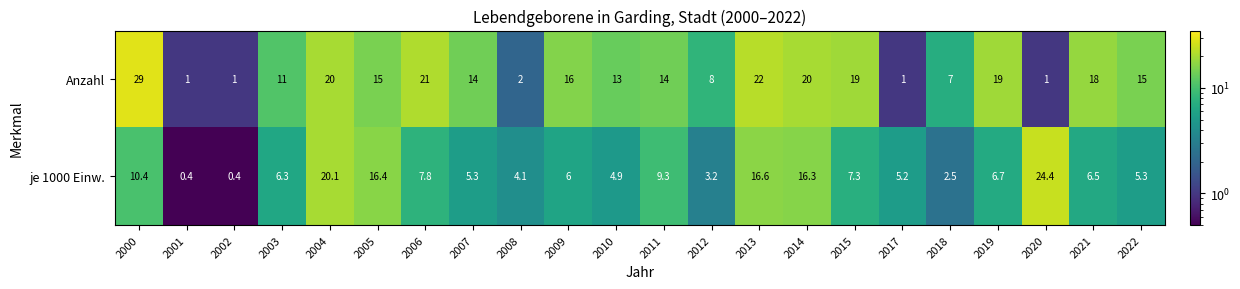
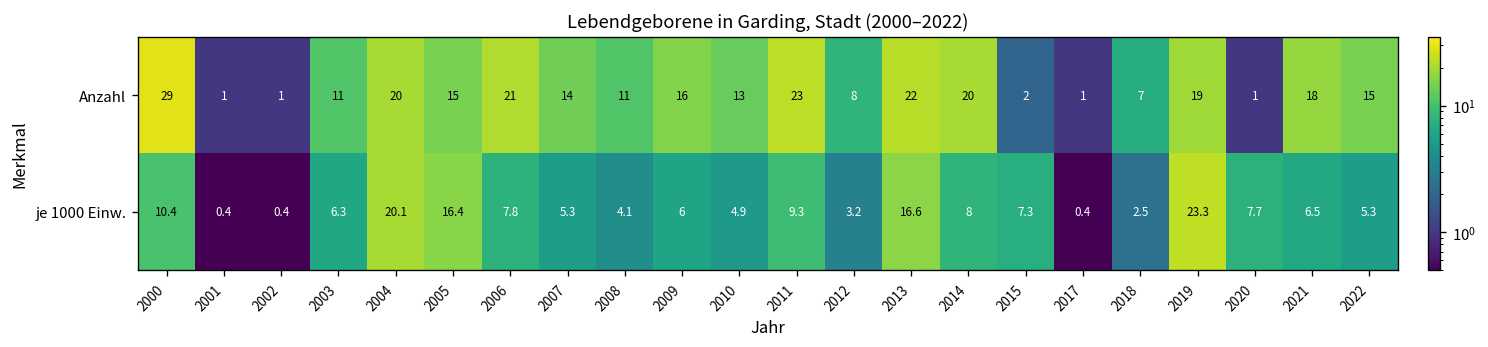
Anzahl, 2008: 2 -> 11
Anzahl, 2011: 14 -> 23
Anzahl, 2015: 19 -> 2
je 1000 Einw., 2014: 16.3 -> 8
je 1000 Einw., 2017: 5.2 -> 0.4
je 1000 Einw., 2019: 6.7 -> 23.3
je 1000 Einw., 2020: 24.4 -> 7.7
